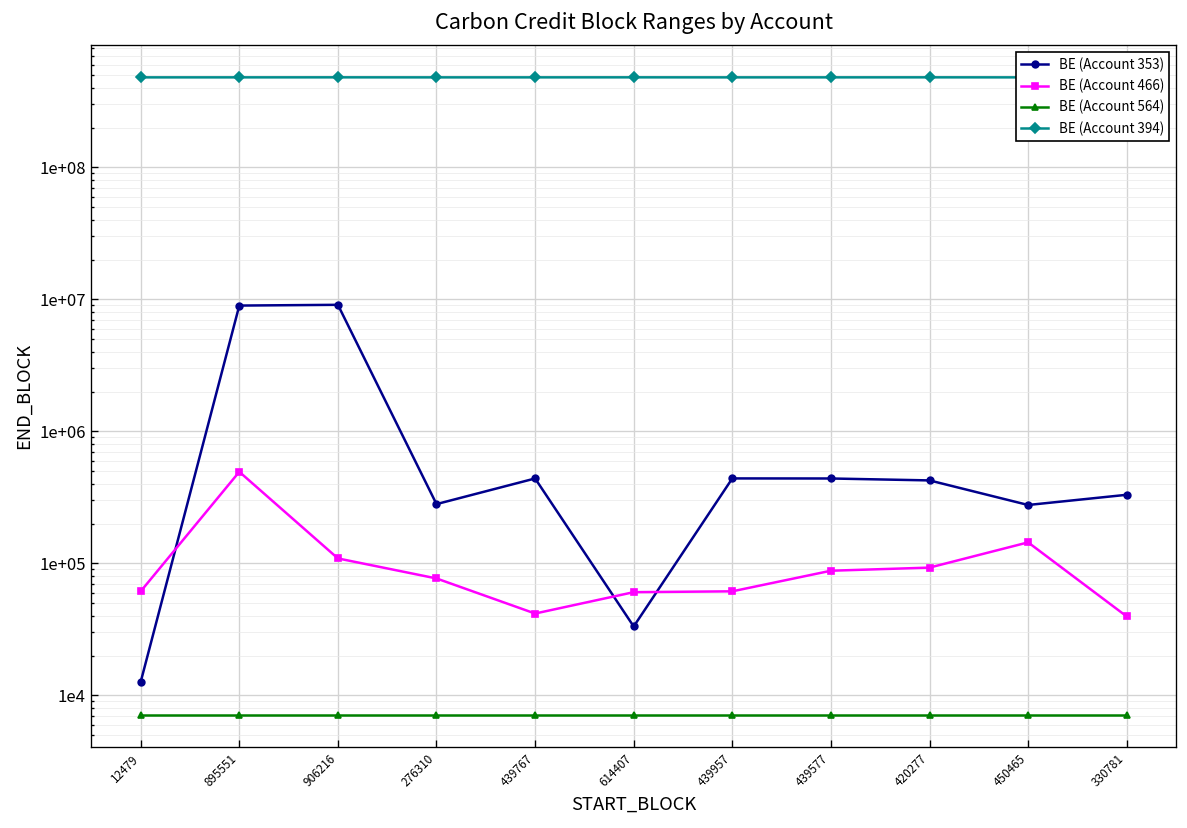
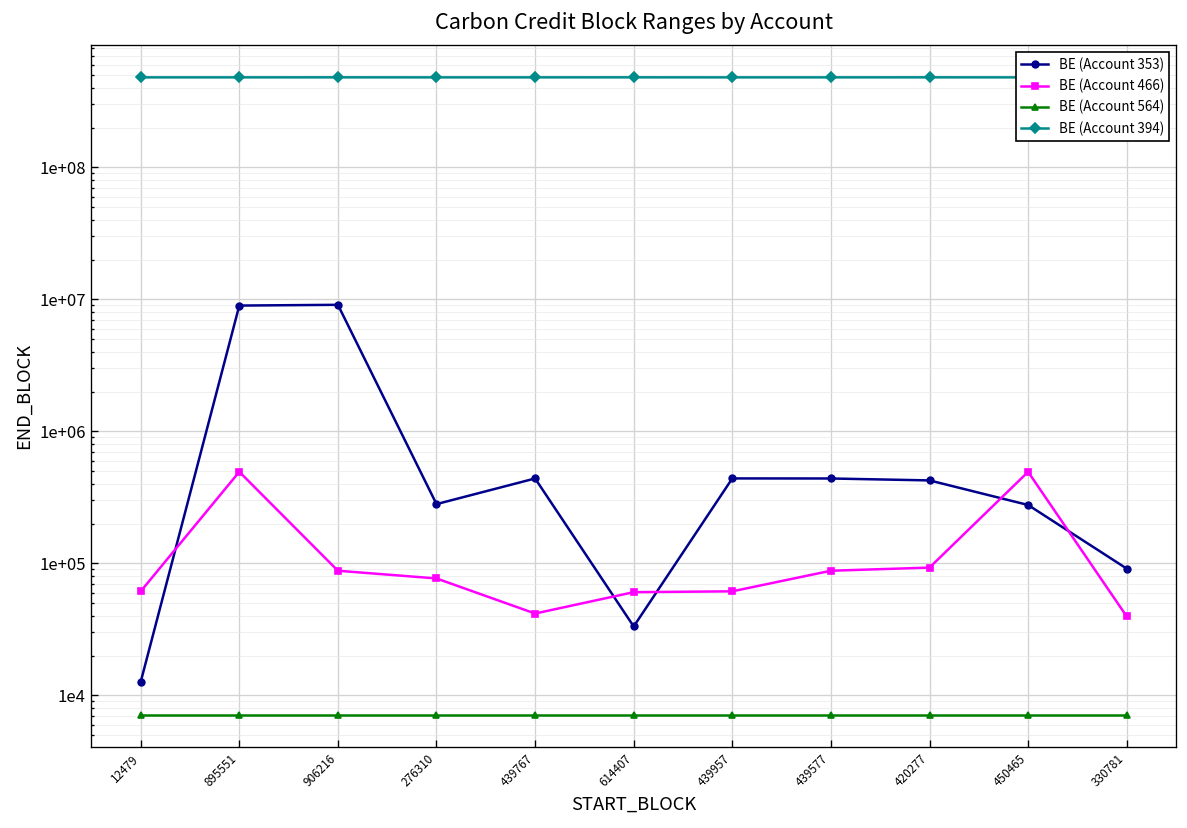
BE (Account 466), 906216: 110000 -> 90000
BE (Account 466), 450465: 140000 -> 500000
BE (Account 353), 330781: 330000 -> 90000
